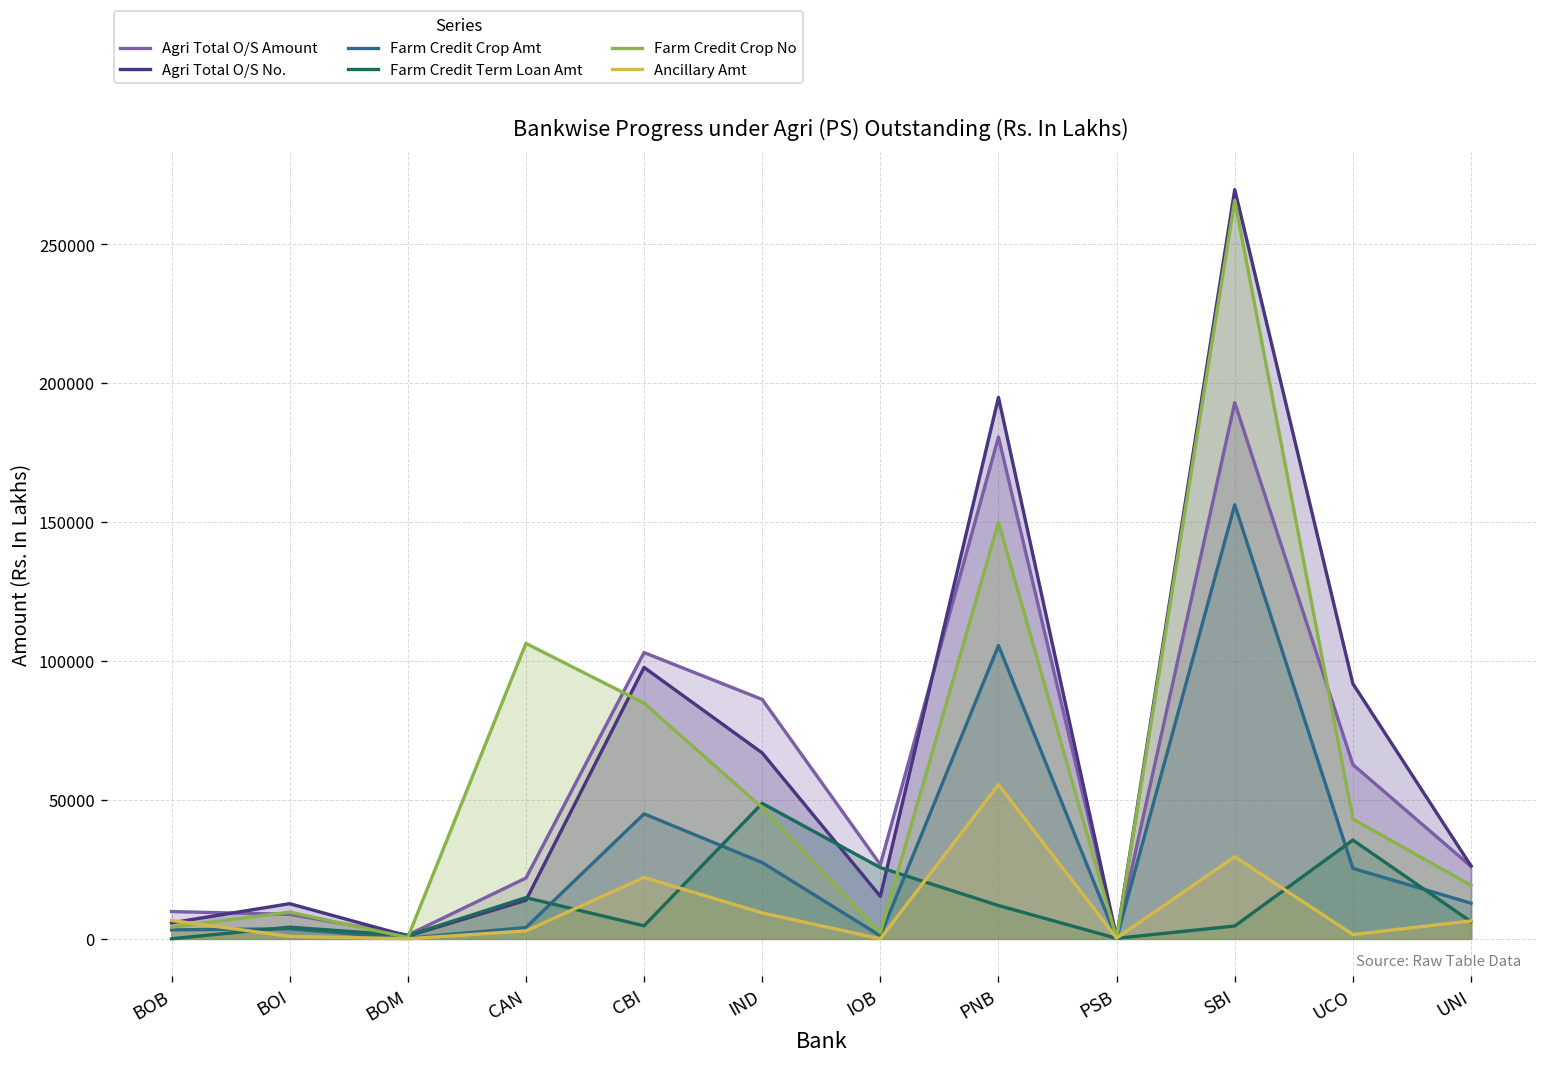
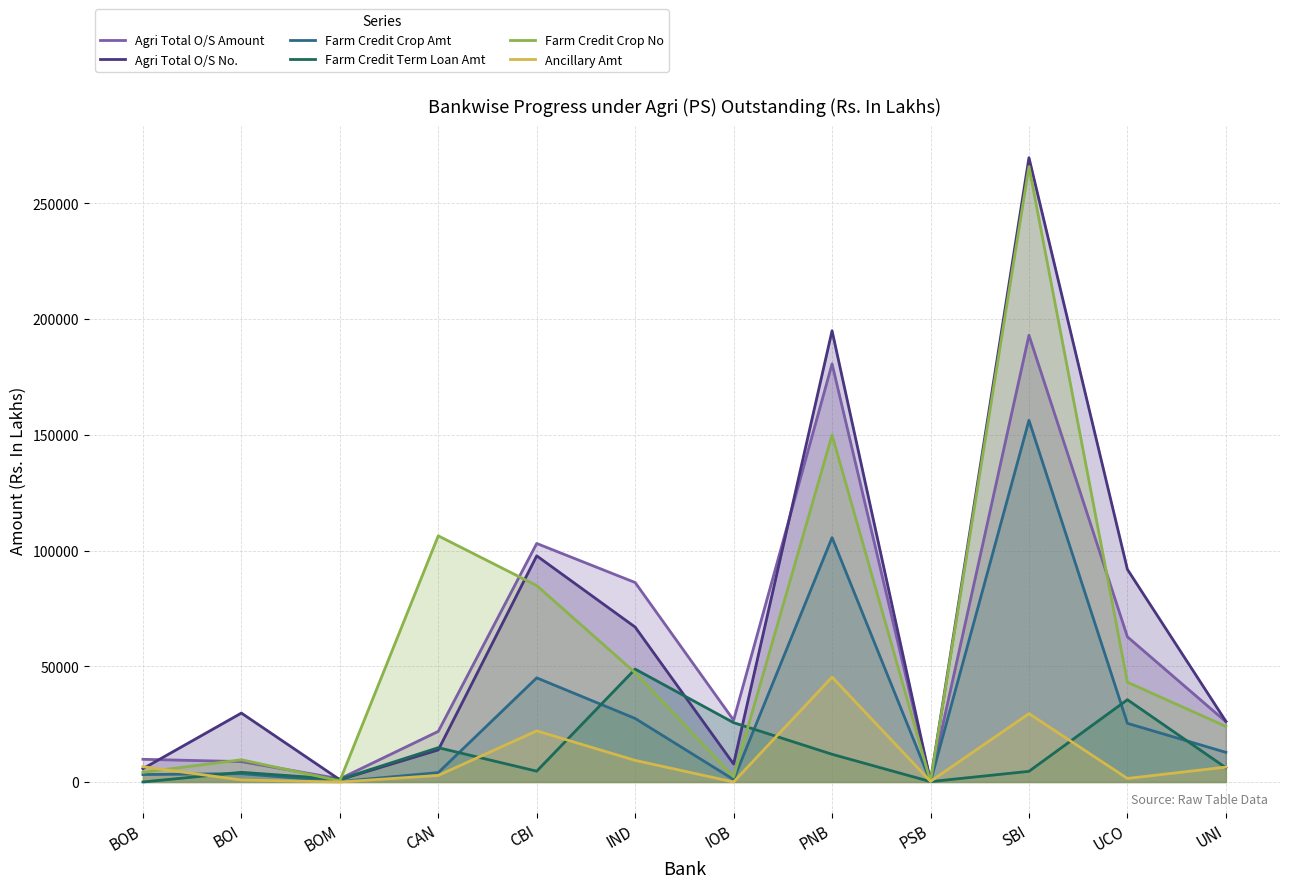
Agri Total O/S No., BOI: 13000 -> 30000
Agri Total O/S No., IOB: 15000 -> 8000
Ancillary Amt, PNB: 56000 -> 45000
Farm Credit Crop No, UNI: 19000 -> 24000
